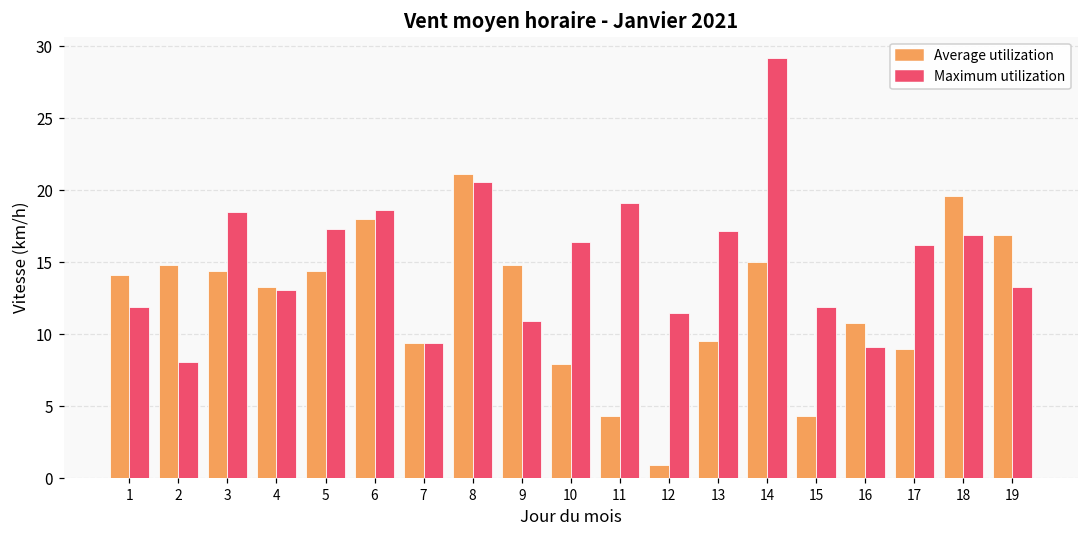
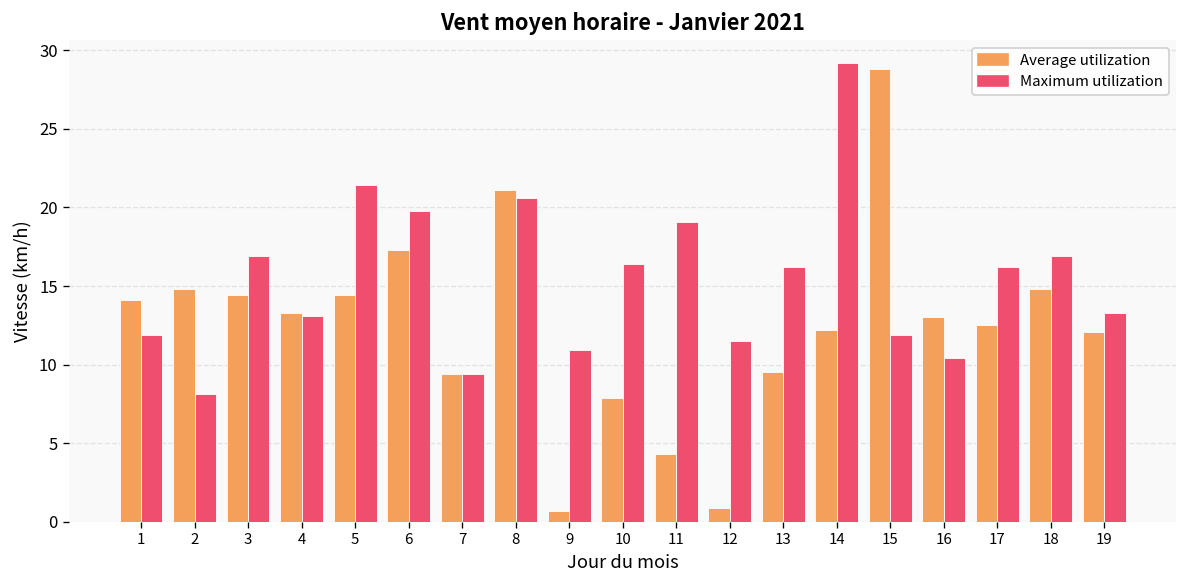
Maximum utilization, 3: 18.5 -> 16.9
Maximum utilization, 5: 17.3 -> 21.4
Average utilization, 6: 18.0 -> 17.3
Maximum utilization, 6: 18.6 -> 19.8
Average utilization, 9: 14.8 -> 0.7
Maximum utilization, 13: 17.2 -> 16.2
Average utilization, 14: 15.0 -> 12.2
Average utilization, 15: 4.3 -> 28.8
Average utilization, 16: 10.8 -> 13.0
Maximum utilization, 16: 9.1 -> 10.4
Average utilization, 17: 9.0 -> 12.5
Average utilization, 18: 19.6 -> 14.8
Average utilization, 19: 16.9 -> 12.1
